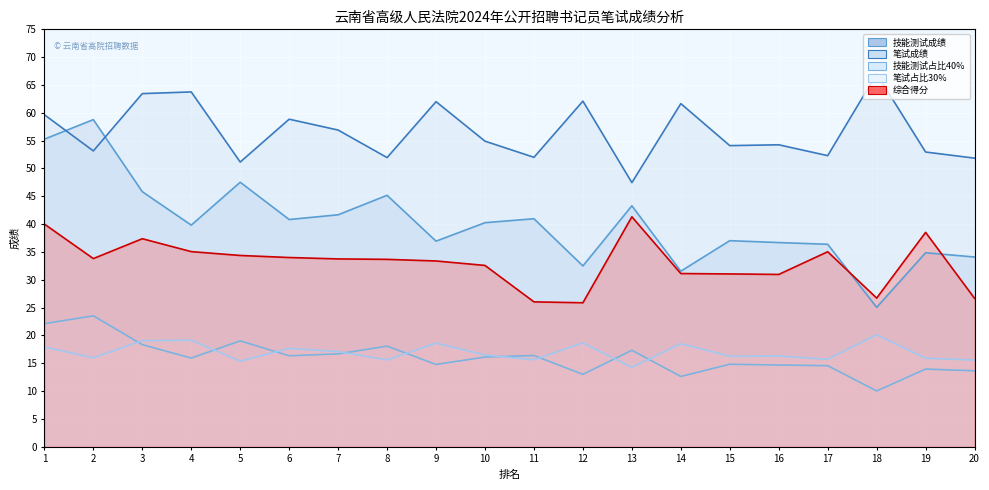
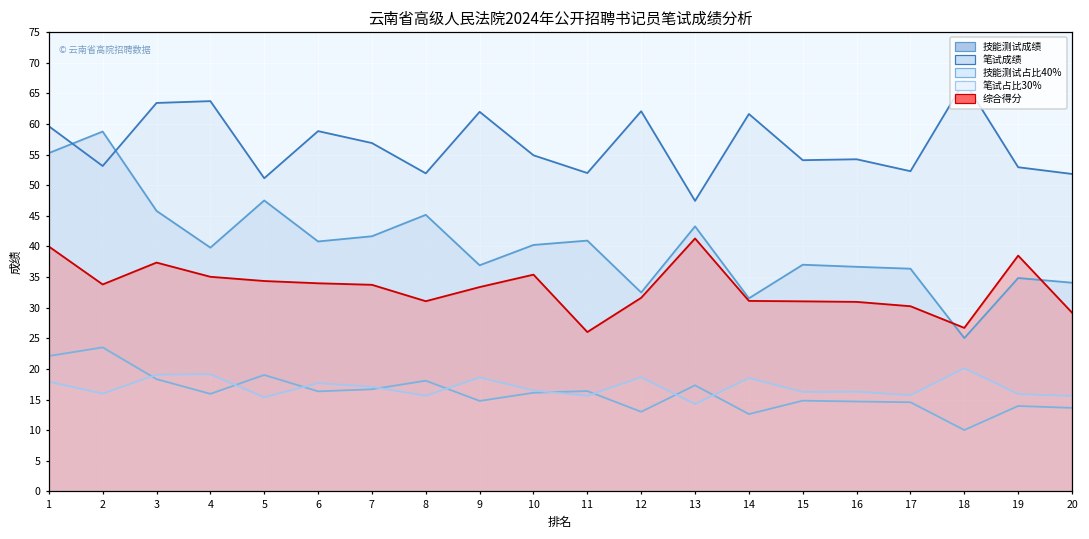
综合得分, 8: 34 -> 31
综合得分, 10: 33 -> 35
综合得分, 12: 26 -> 32
综合得分, 17: 35 -> 30
综合得分, 20: 27 -> 29
